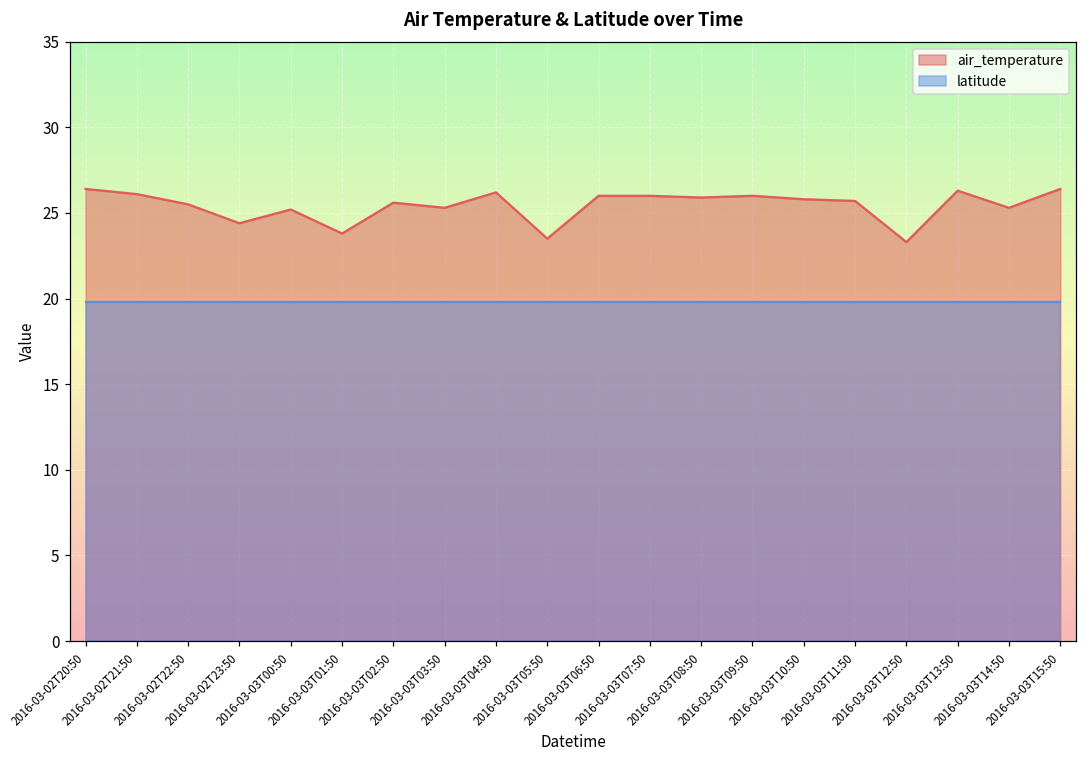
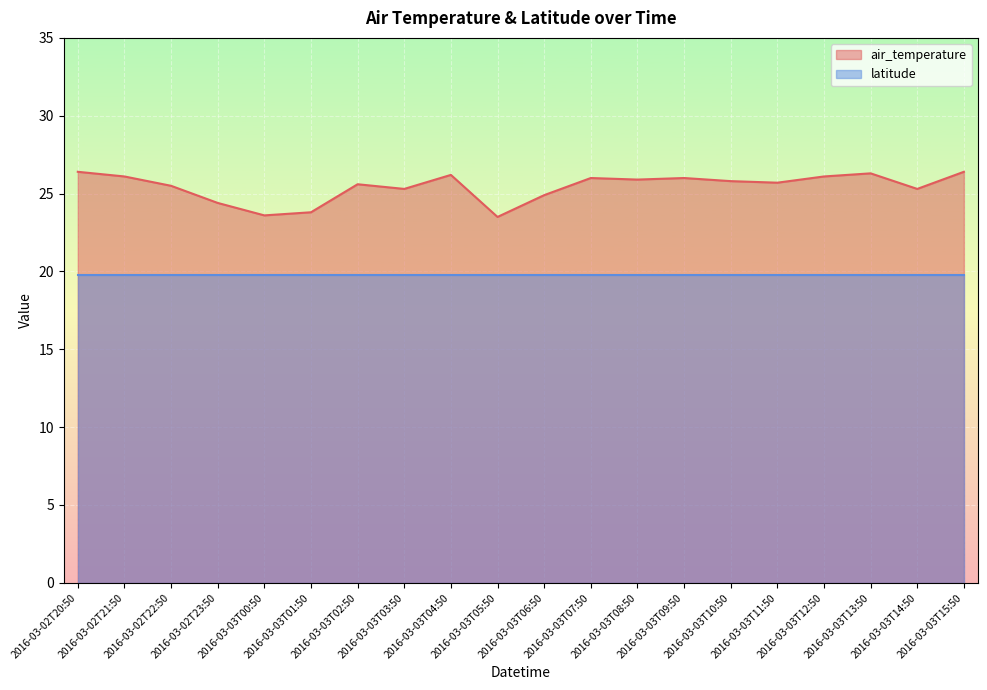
air_temperature, 2016-03-03T00:50: 25.2 -> 23.6
air_temperature, 2016-03-03T06:50: 26.0 -> 24.9
air_temperature, 2016-03-03T12:50: 23.3 -> 26.1
